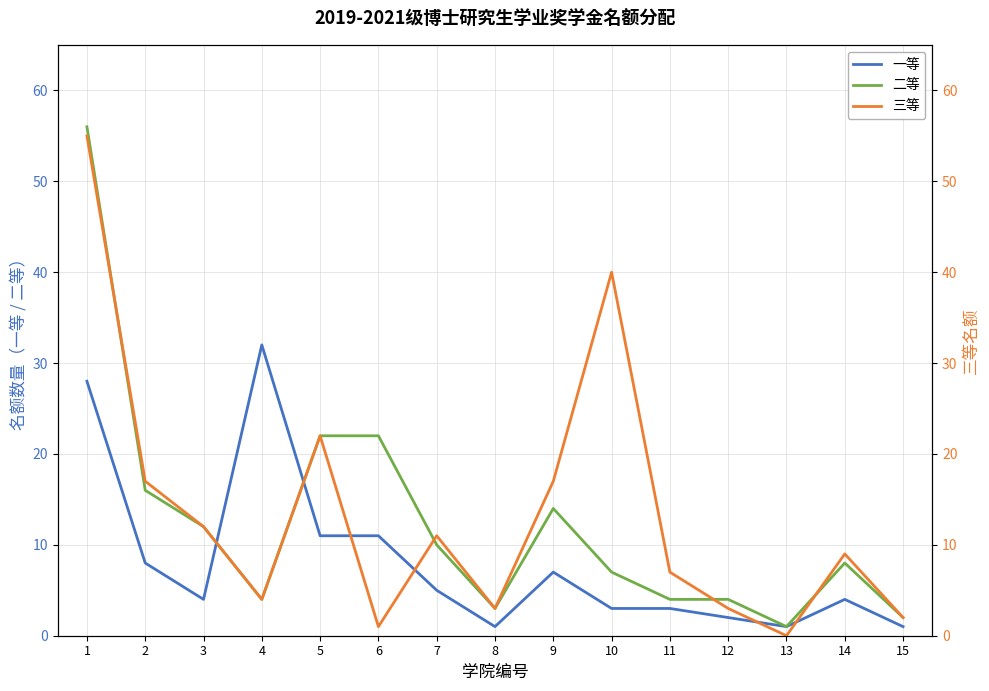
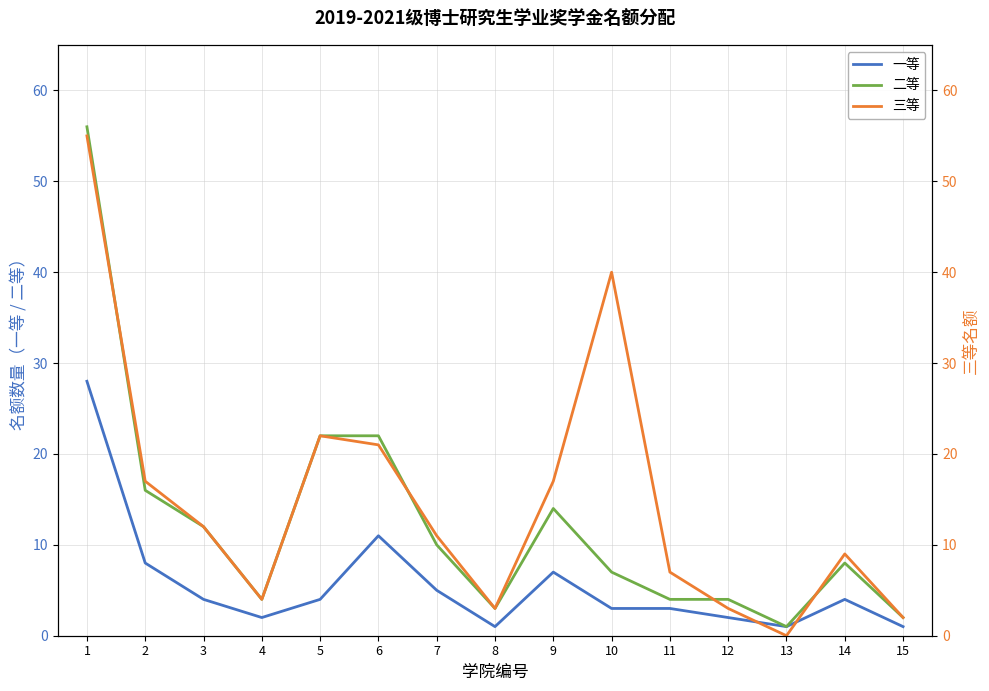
一等, 4: 32 -> 2
一等, 5: 11 -> 4
三等, 6: 1 -> 21
